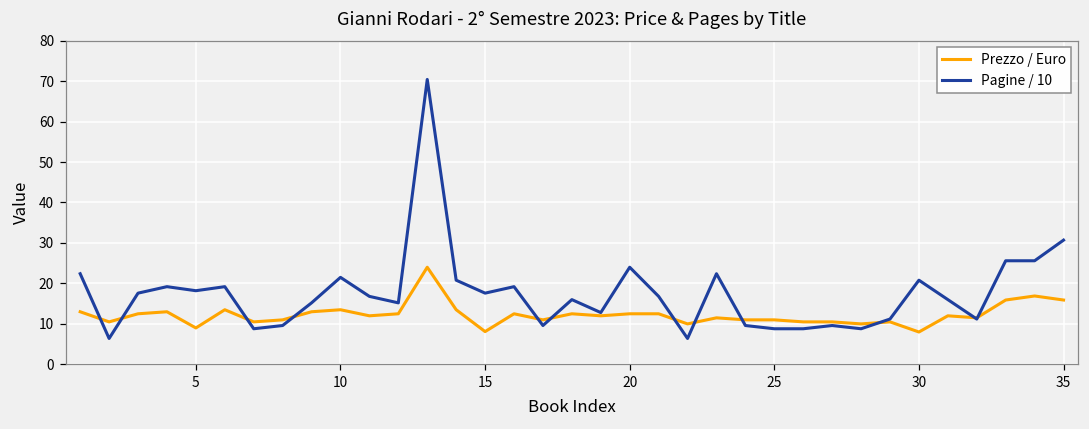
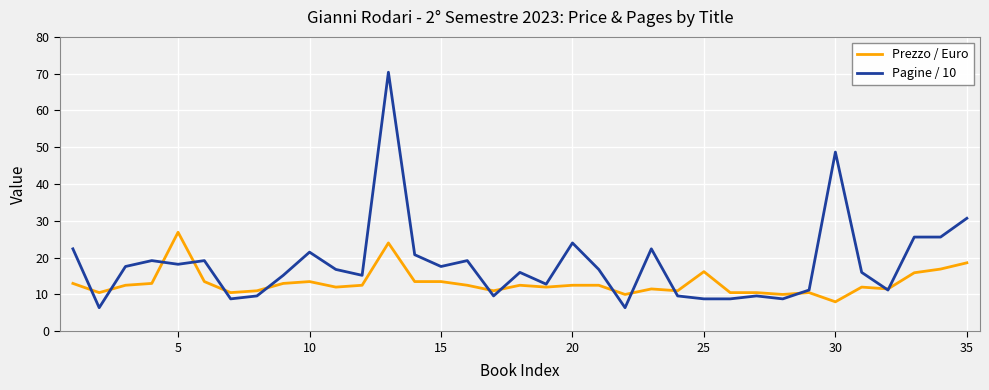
Prezzo / Euro, 5: 9 -> 27
Prezzo / Euro, 15: 8 -> 14
Prezzo / Euro, 25: 11 -> 16
Pagine / 10, 30: 21 -> 49
Prezzo / Euro, 35: 16 -> 19
